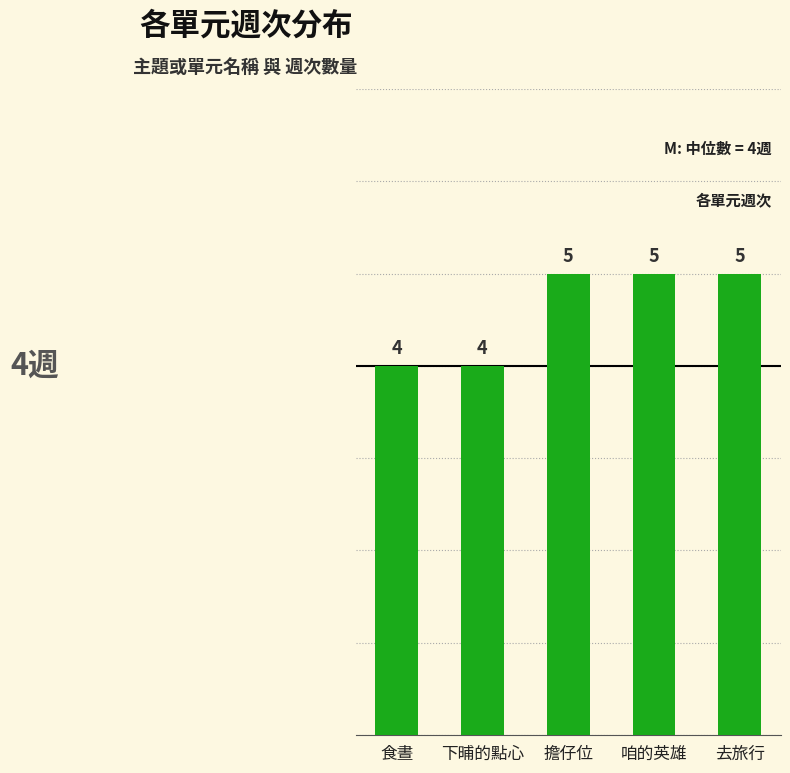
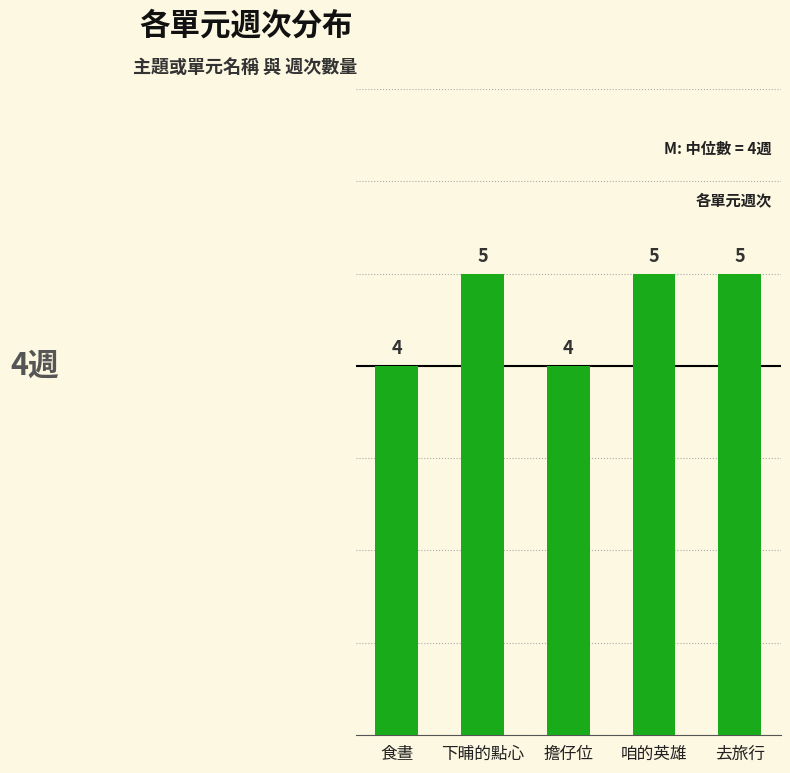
下晡的點心: 4 -> 5
擔仔位: 5 -> 4
